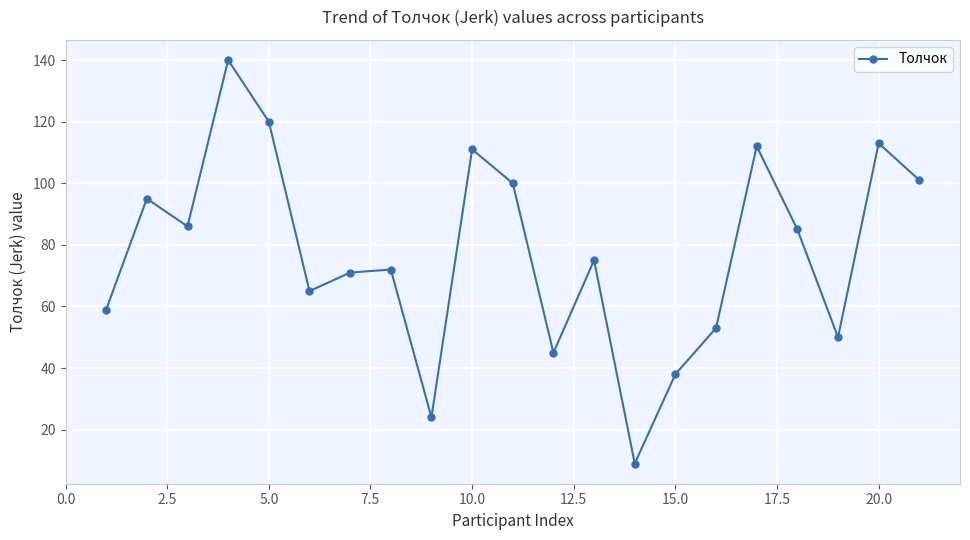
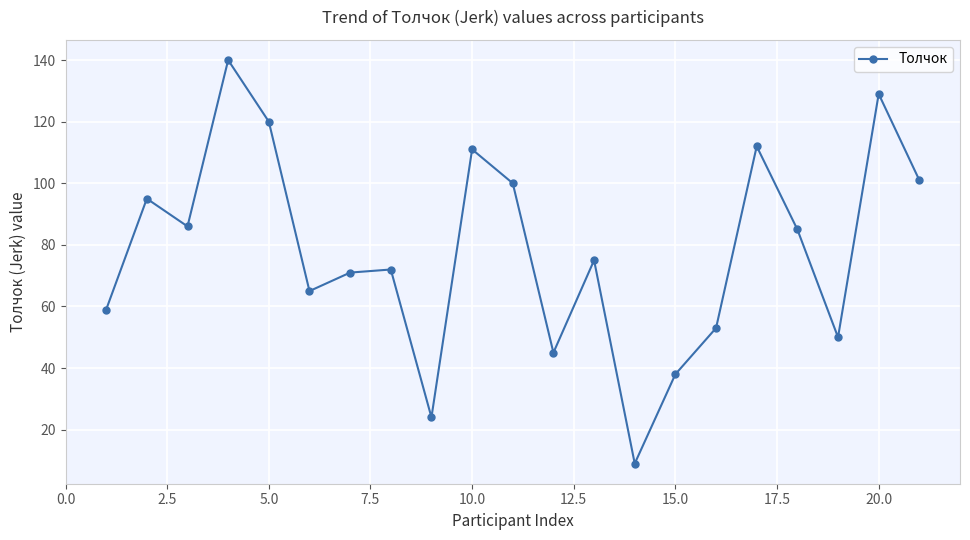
20.0: 113 -> 129
